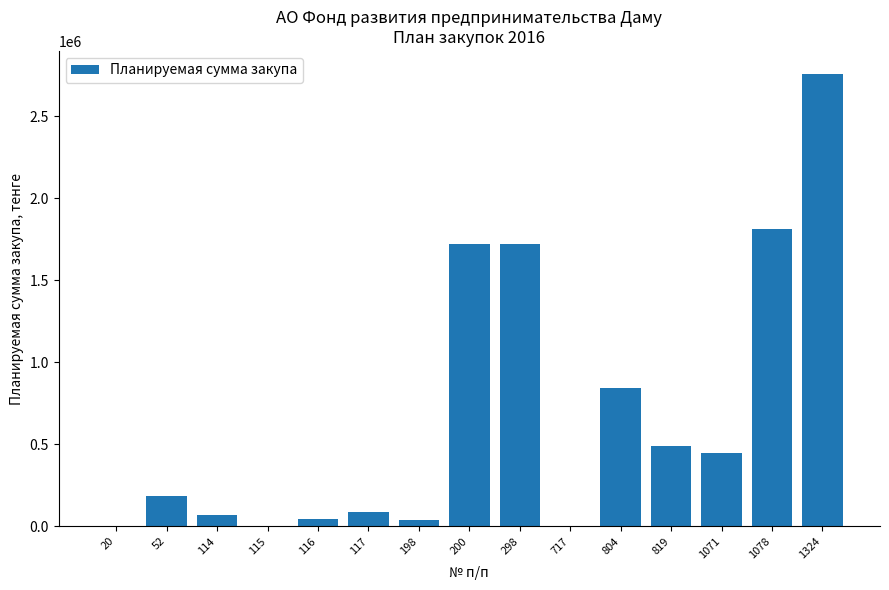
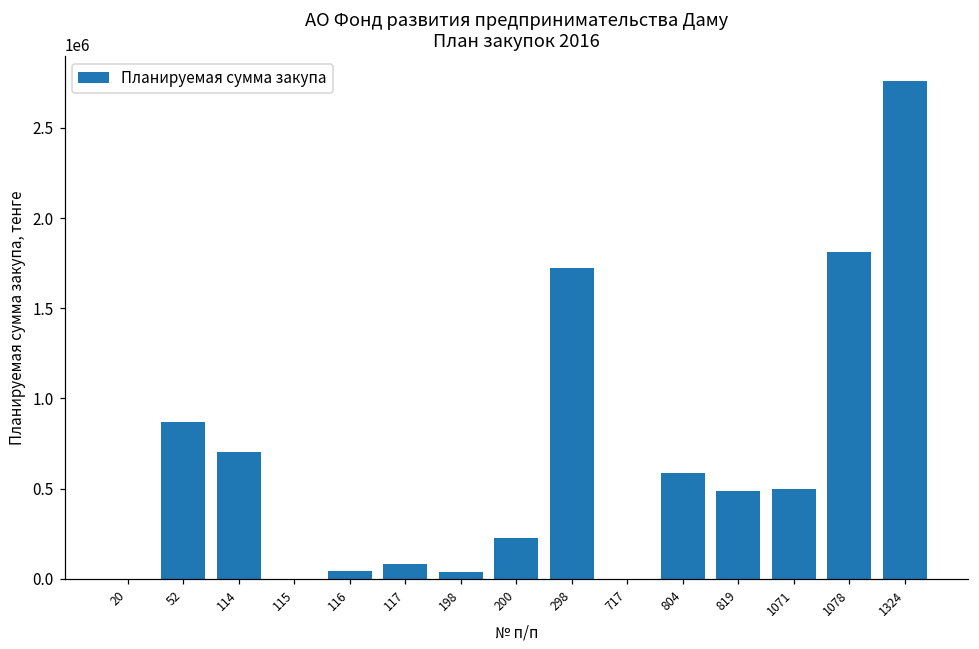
52: 180000 -> 870000
114: 70000 -> 700000
200: 1720000 -> 230000
804: 840000 -> 590000
1071: 450000 -> 500000
